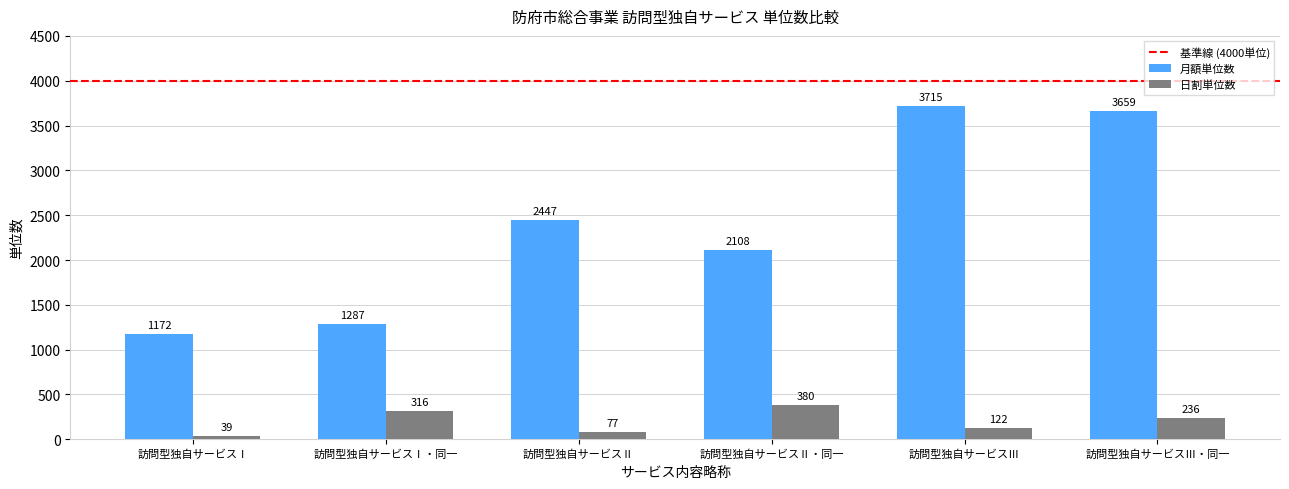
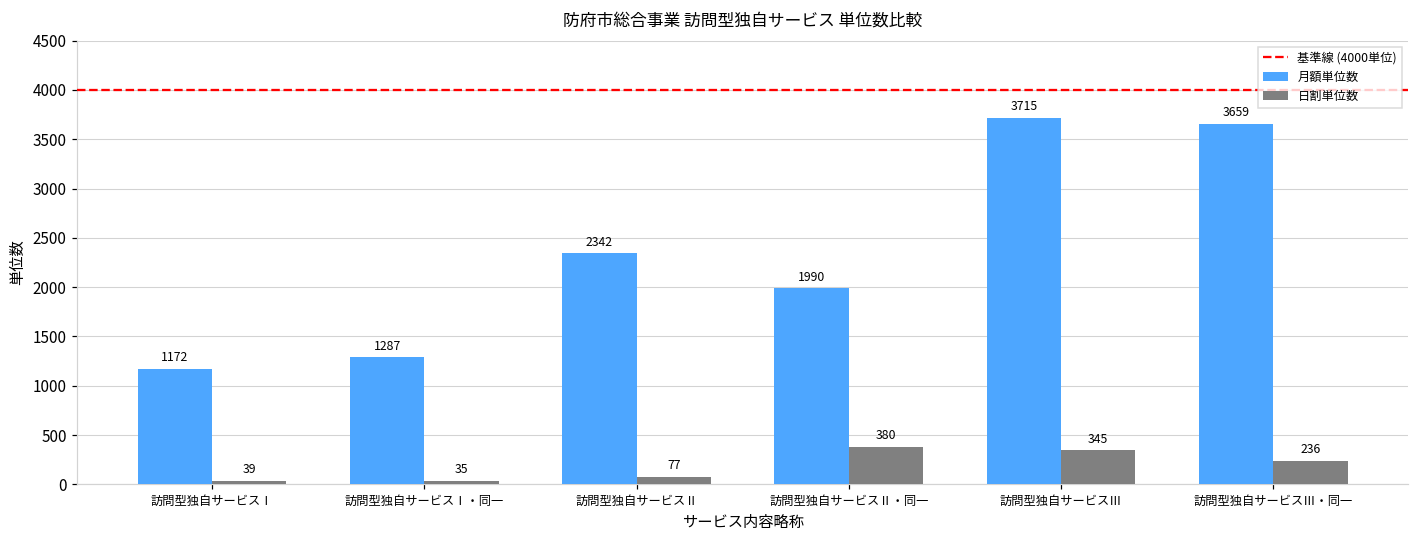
日割単位数, 訪問型独自サービスⅠ・同一: 316 -> 35
月額単位数, 訪問型独自サービスⅡ: 2447 -> 2342
月額単位数, 訪問型独自サービスⅡ・同一: 2108 -> 1990
日割単位数, 訪問型独自サービスⅢ: 122 -> 345
